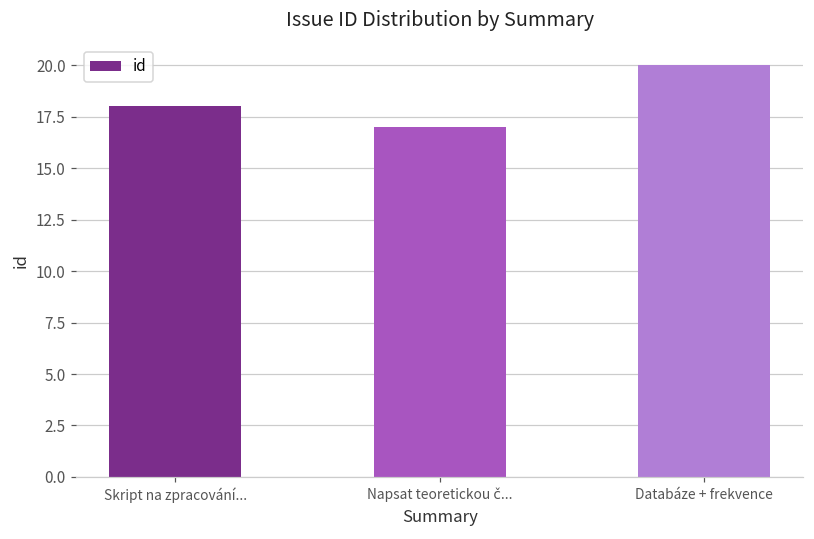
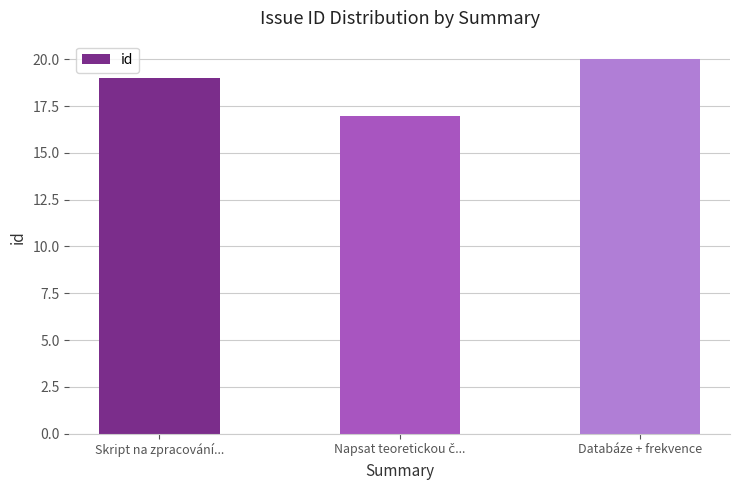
Skript na zpracování...: 18 -> 19
